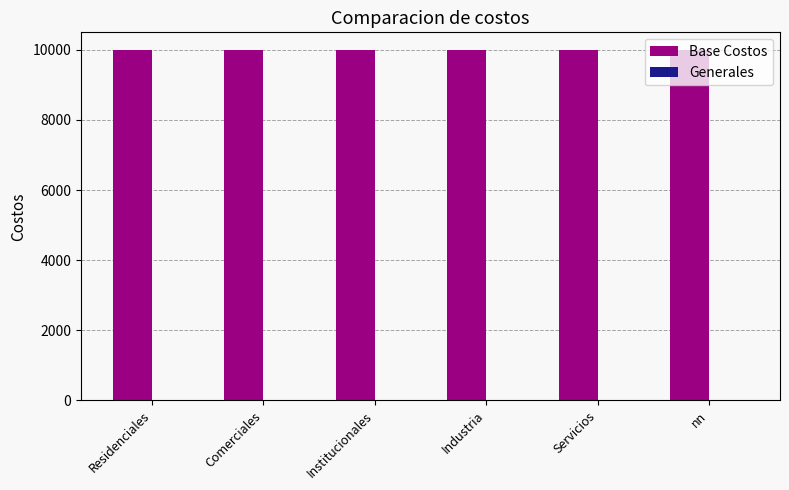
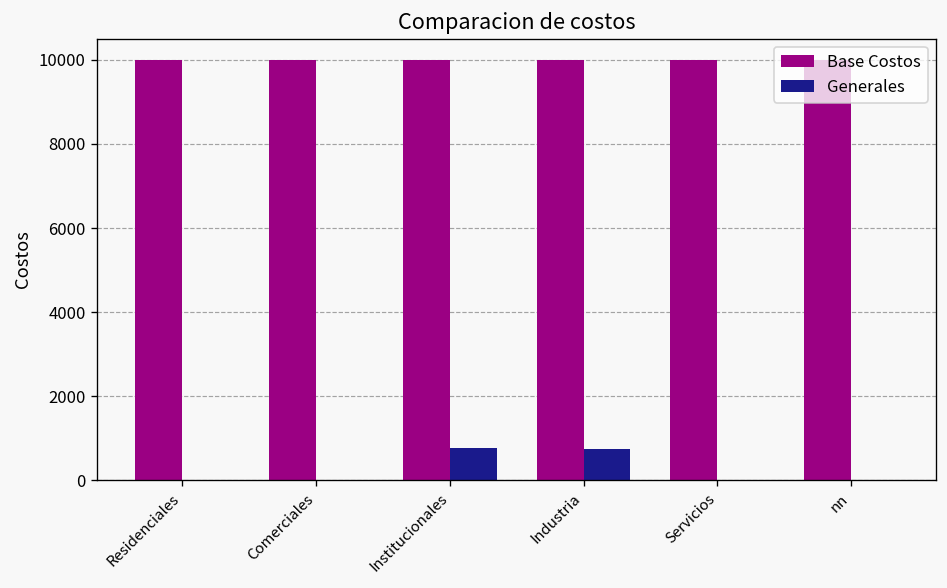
Generales, Institucionales: 0 -> 800
Generales, Industria: 0 -> 700
